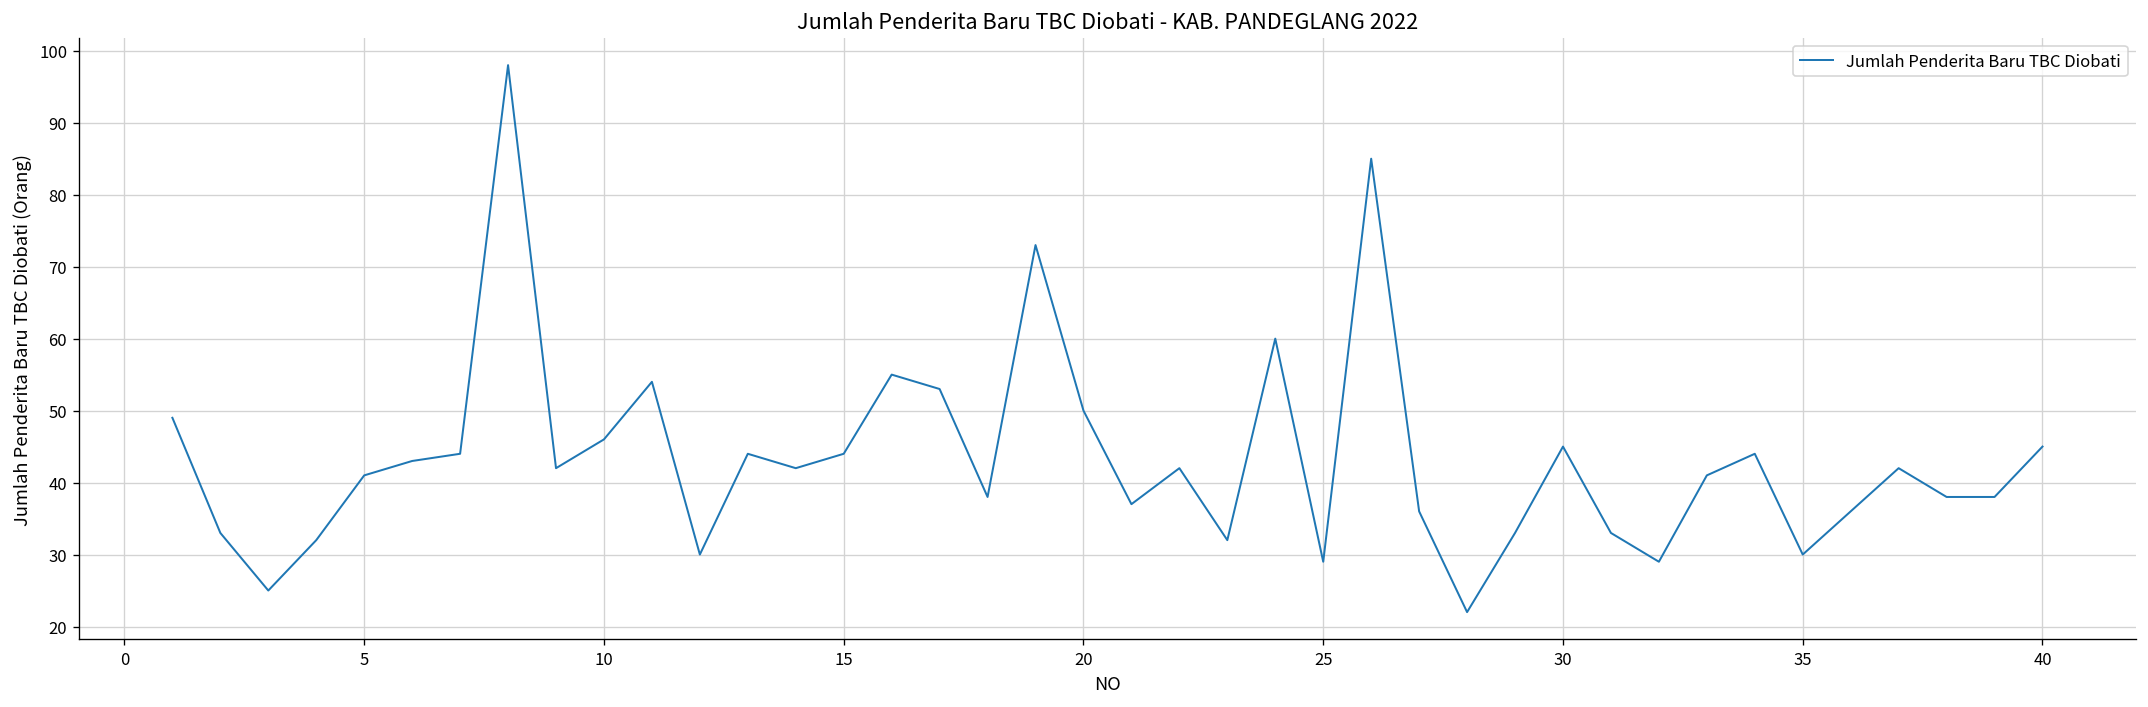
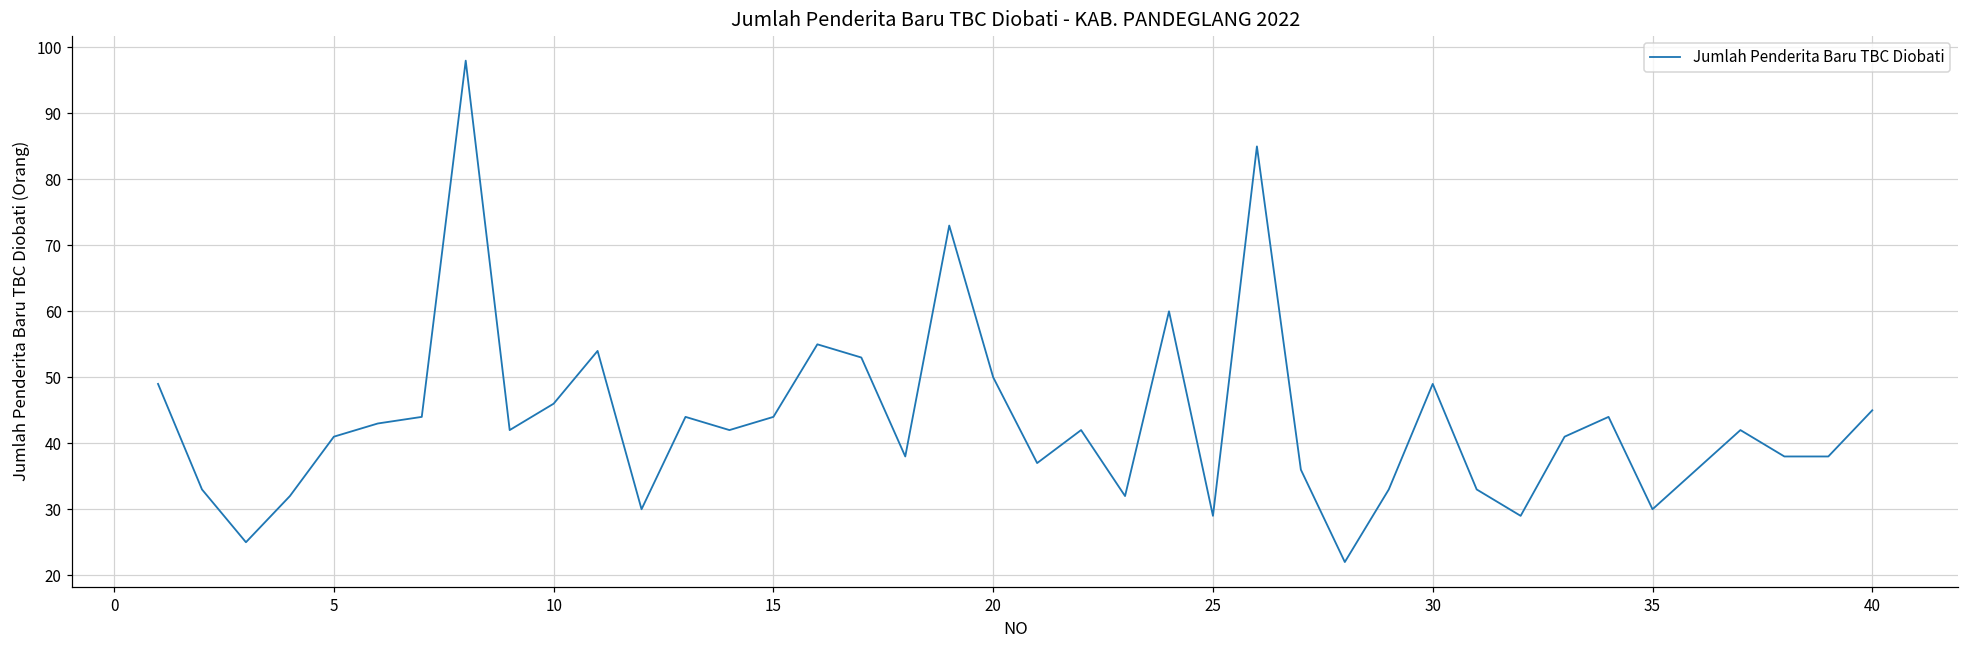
30: 45 -> 49
